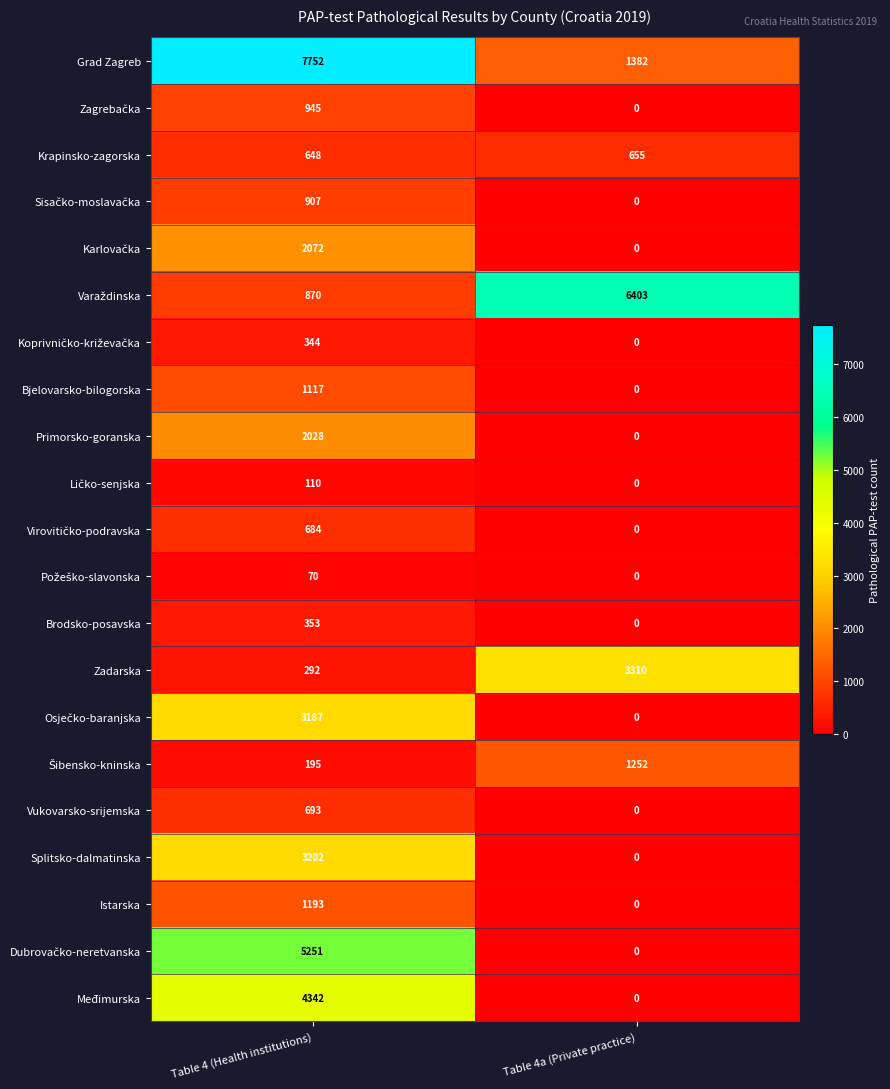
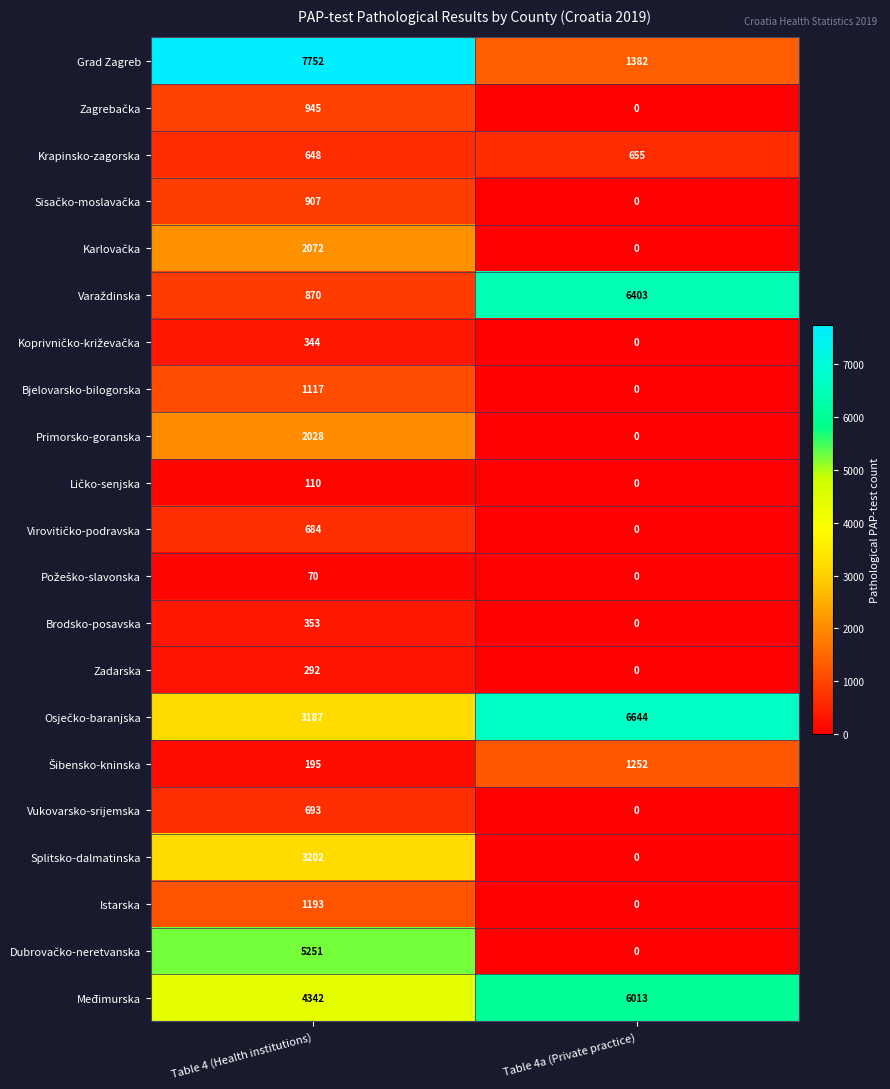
Zadarska, Table 4a (Private practice): 3310 -> 0
Osječko-baranjska, Table 4a (Private practice): 0 -> 6644
Međimurska, Table 4a (Private practice): 0 -> 6013
